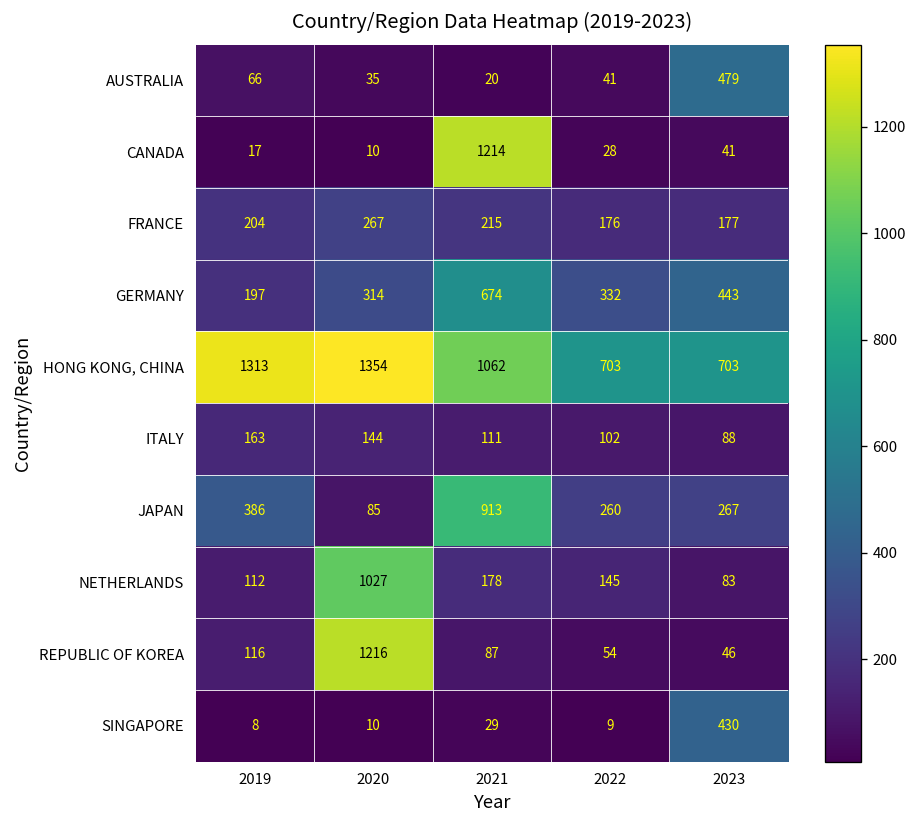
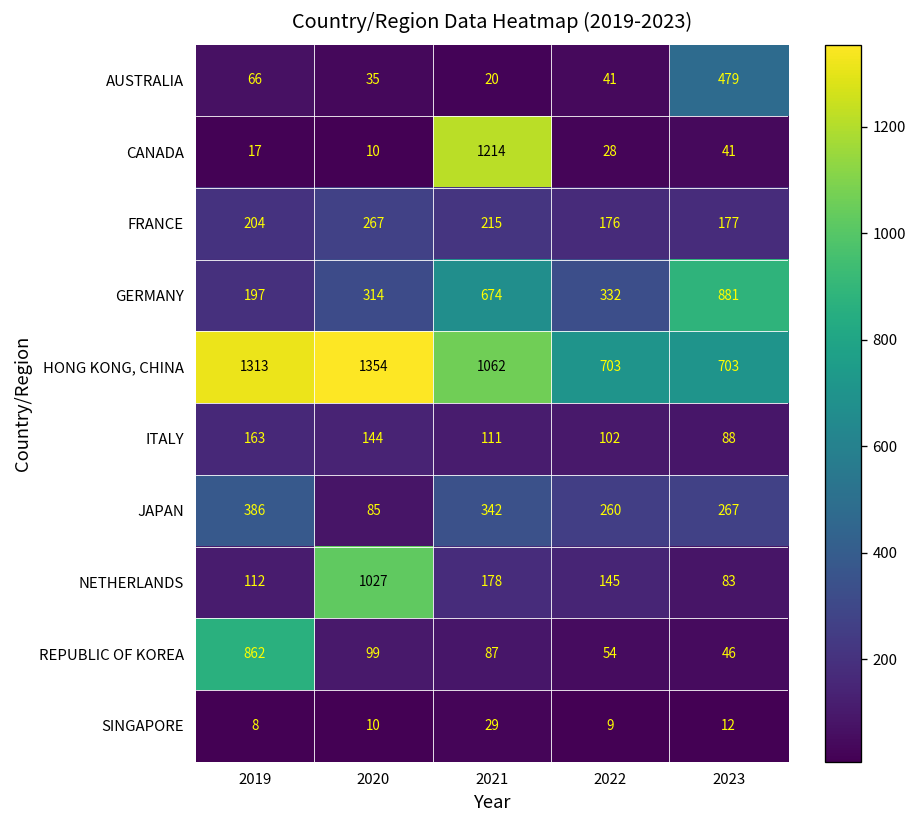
GERMANY, 2023: 443 -> 881
JAPAN, 2021: 913 -> 342
REPUBLIC OF KOREA, 2019: 116 -> 862
REPUBLIC OF KOREA, 2020: 1216 -> 99
SINGAPORE, 2023: 430 -> 12
